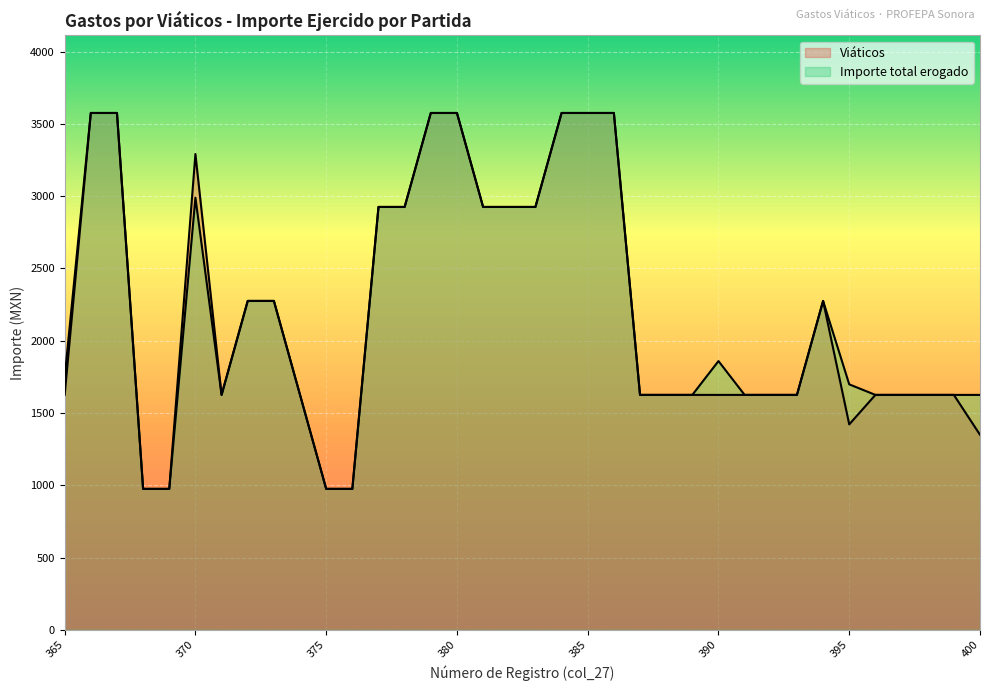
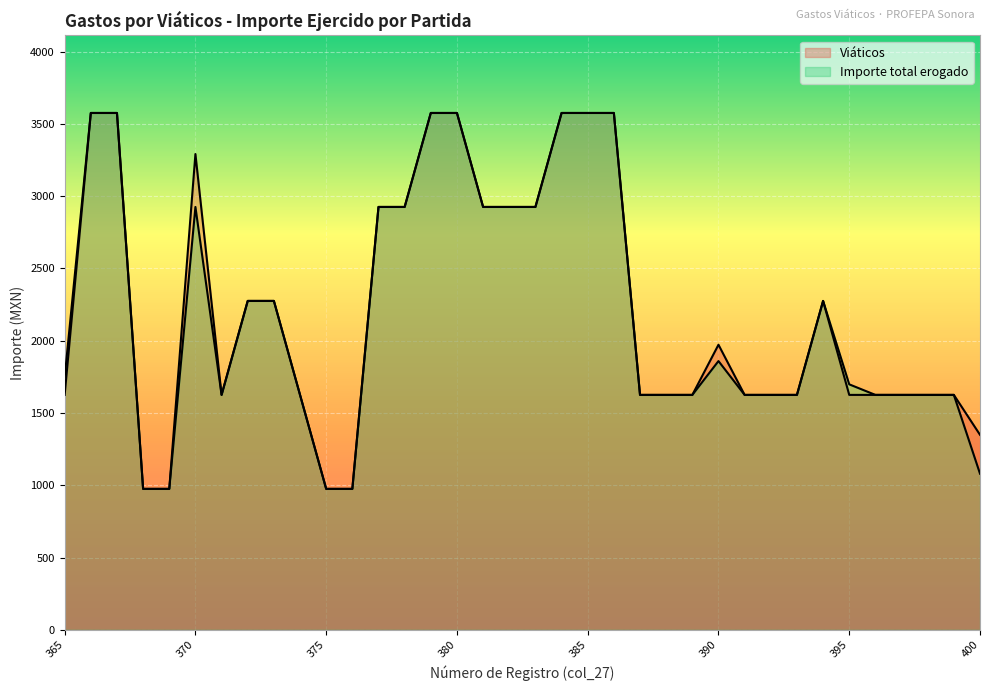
Importe total erogado, 370: 2990 -> 2930
Viáticos, 390: 1630 -> 1970
Viáticos, 395: 1420 -> 1630
Importe total erogado, 400: 1630 -> 1080
